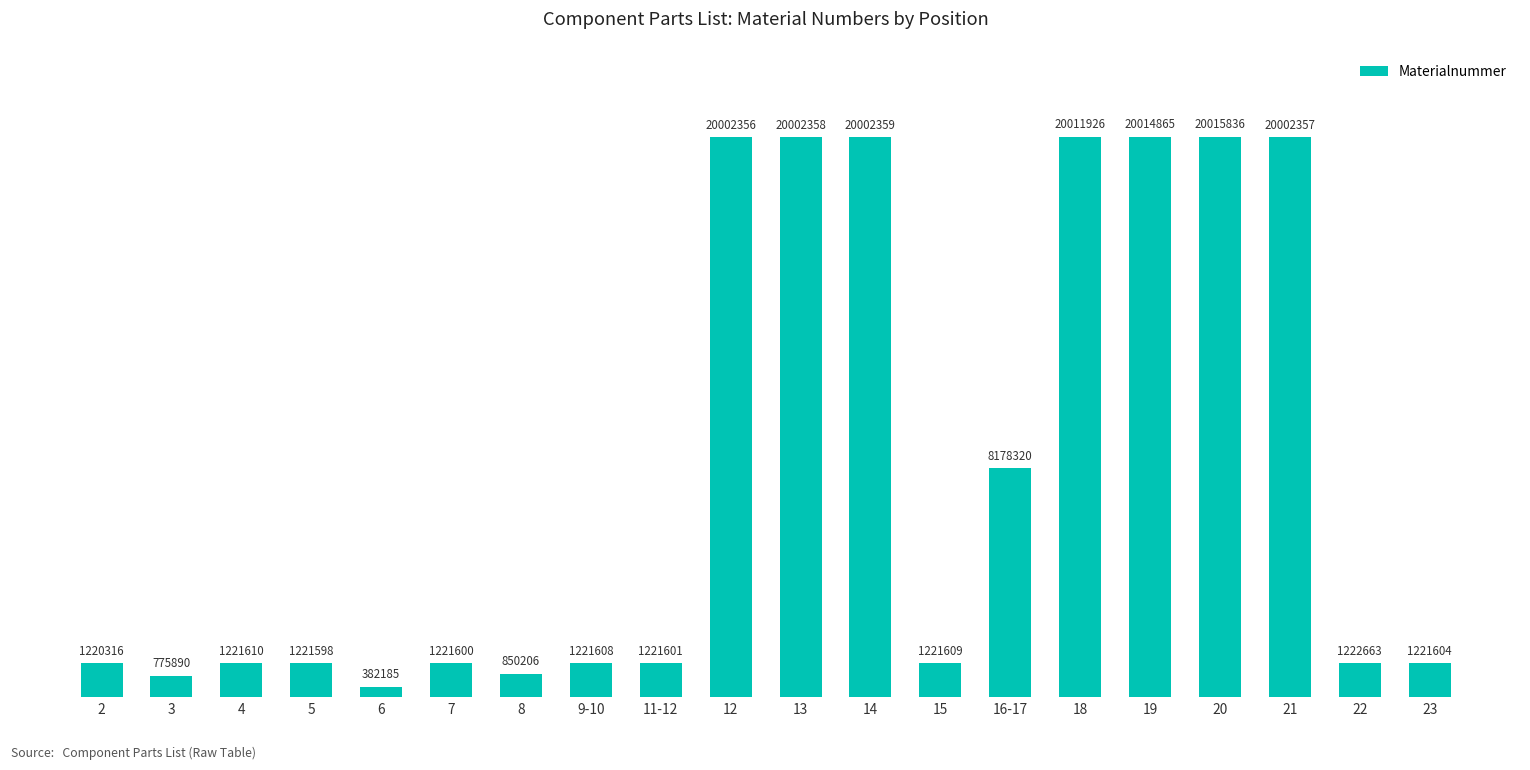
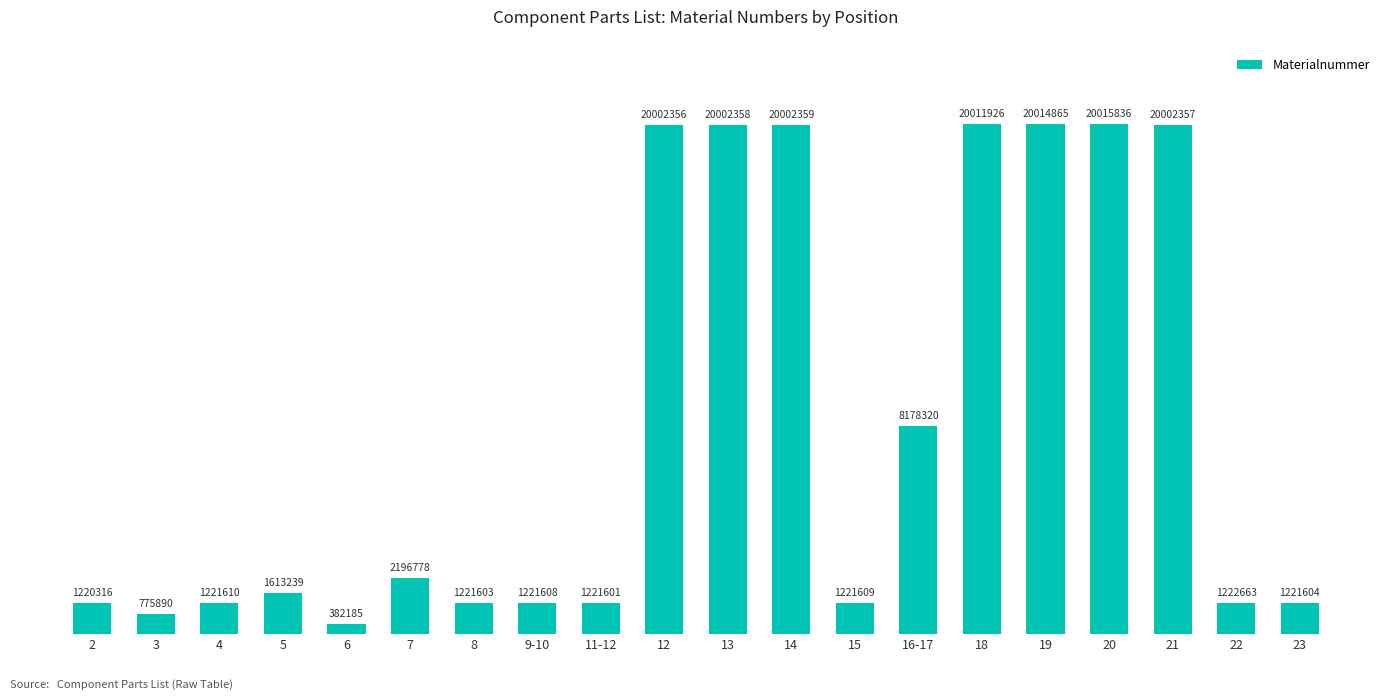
5: 1221598 -> 1613239
7: 1221600 -> 2196778
8: 850206 -> 1221603
